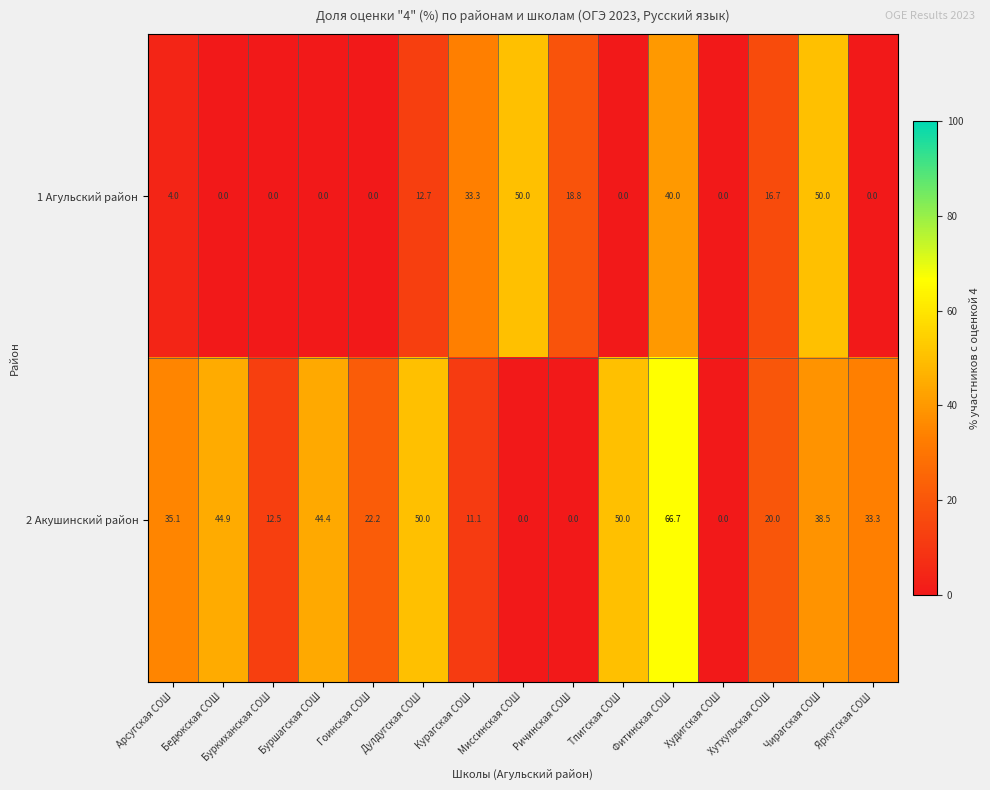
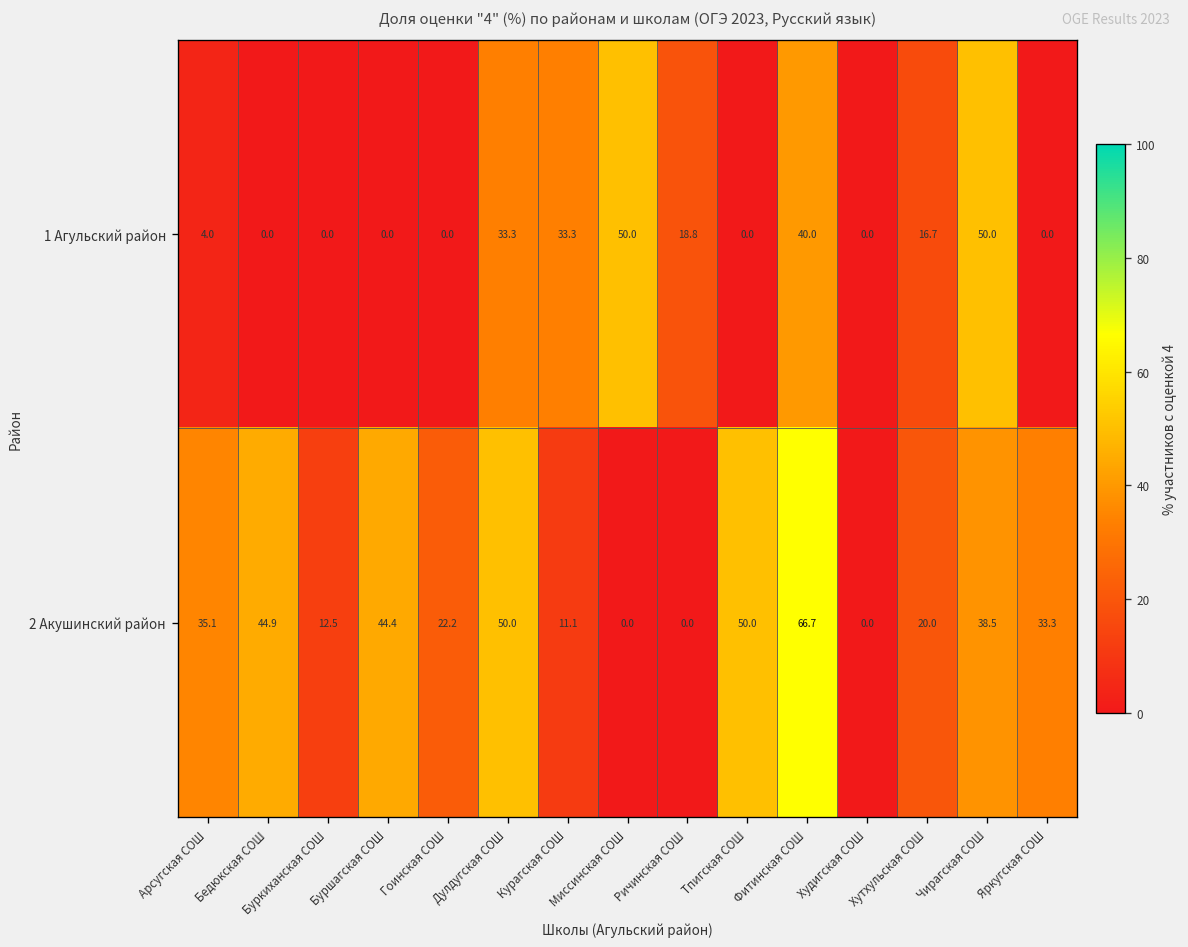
1 Агульский район, Дулдугская СОШ: 12.7 -> 33.3
